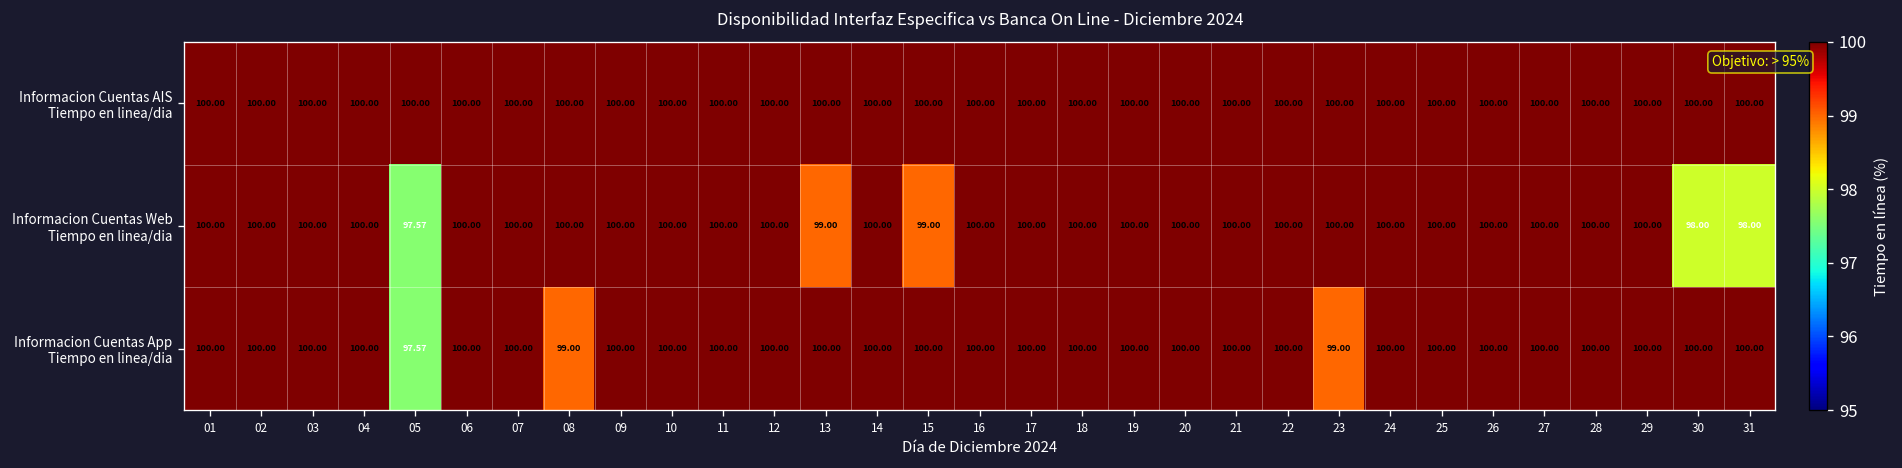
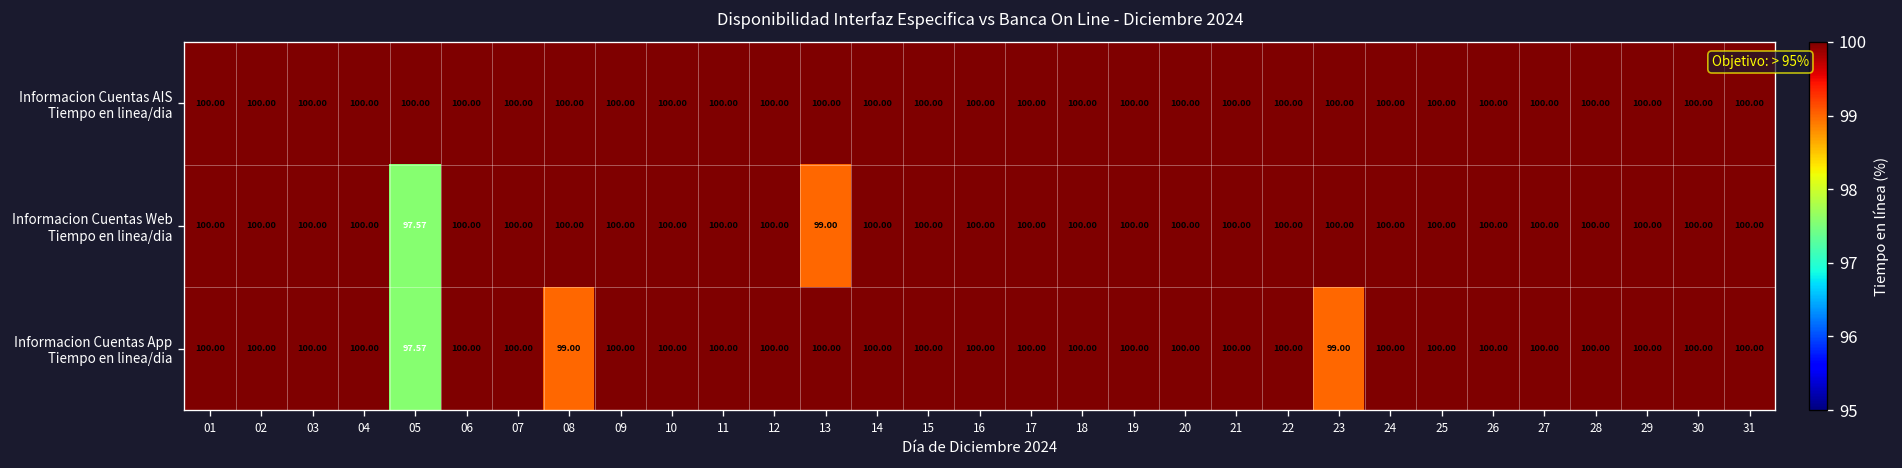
Informacion Cuentas Web Tiempo en linea/dia, 15: 99.00 -> 100.00
Informacion Cuentas Web Tiempo en linea/dia, 30: 98.00 -> 100.00
Informacion Cuentas Web Tiempo en linea/dia, 31: 98.00 -> 100.00
